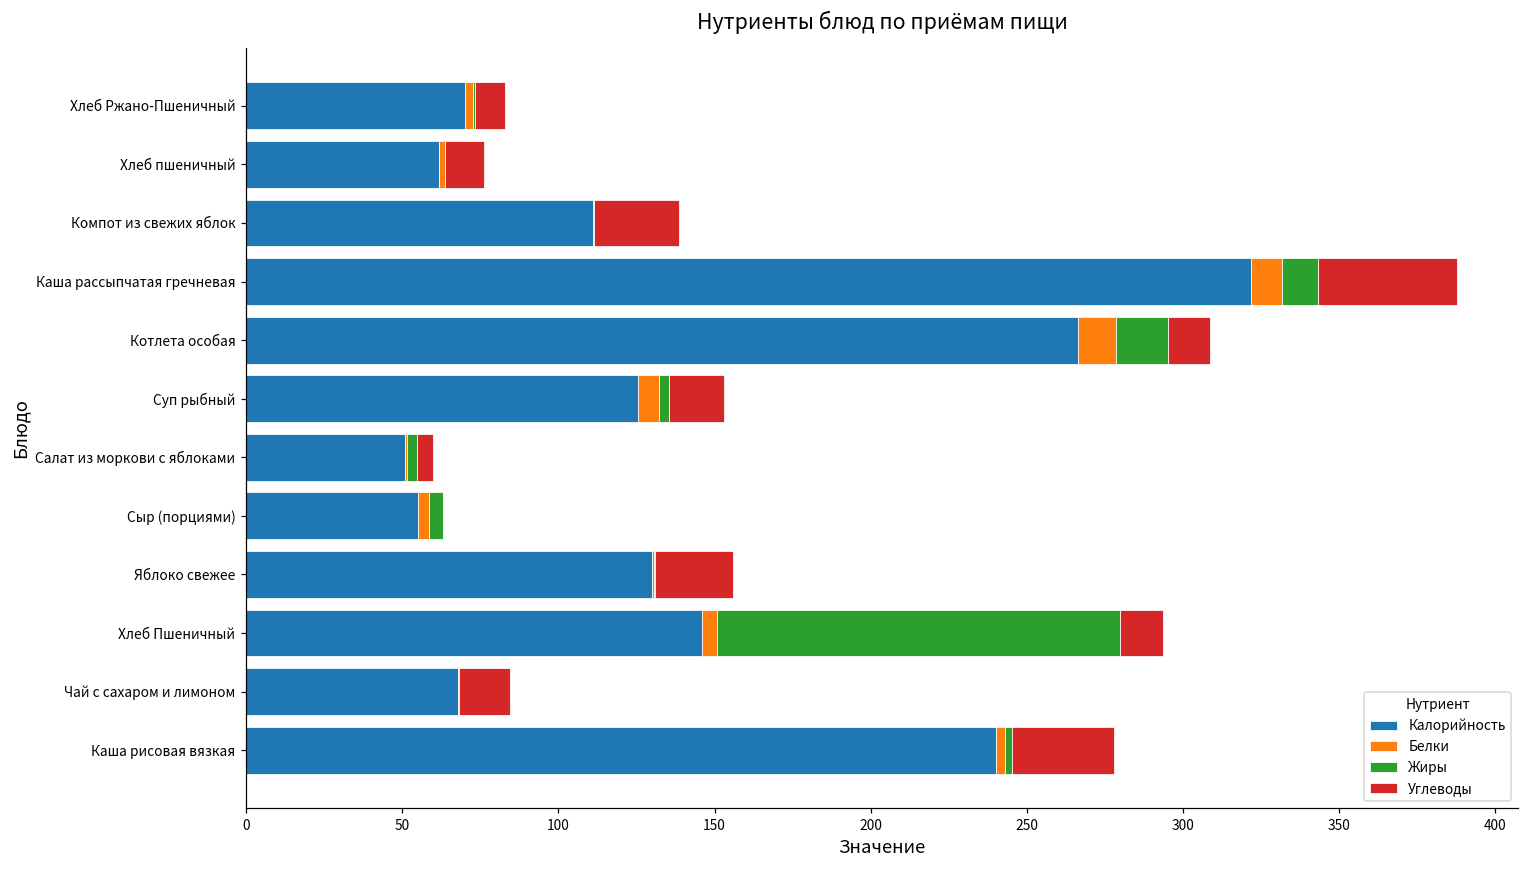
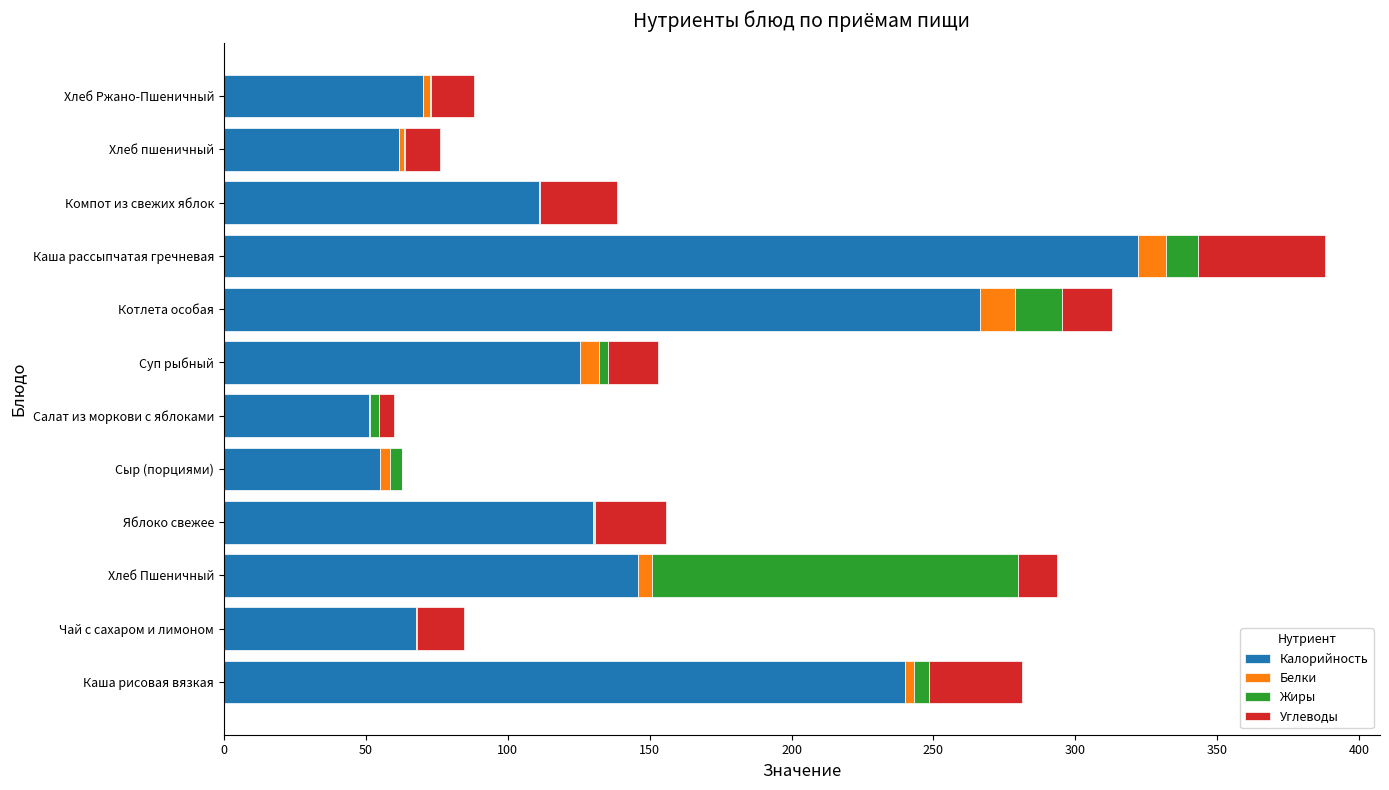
Углеводы, Хлеб Ржано-Пшеничный: 10 -> 15
Углеводы, Котлета особая: 13 -> 18
Жиры, Каша рисовая вязкая: 2 -> 6
